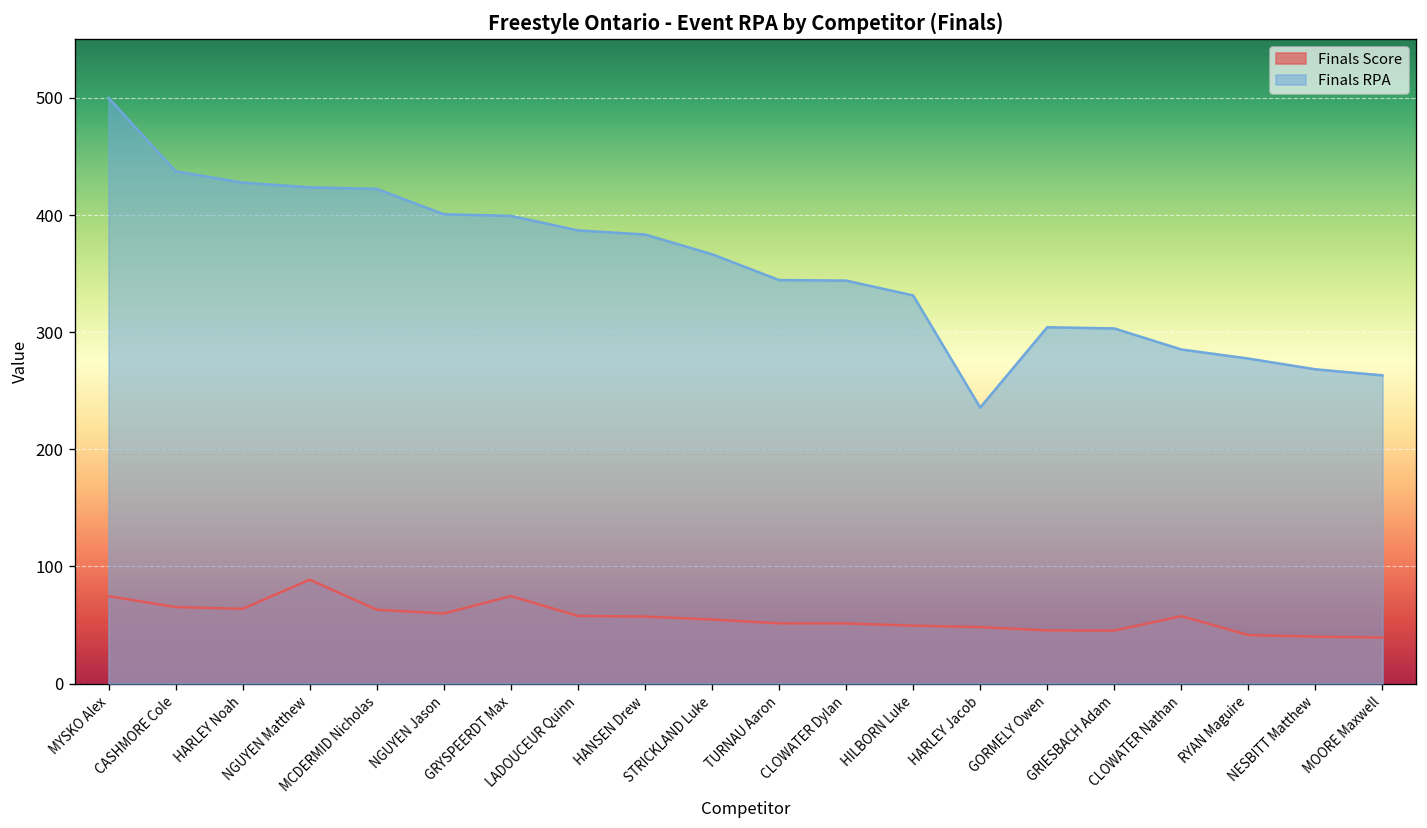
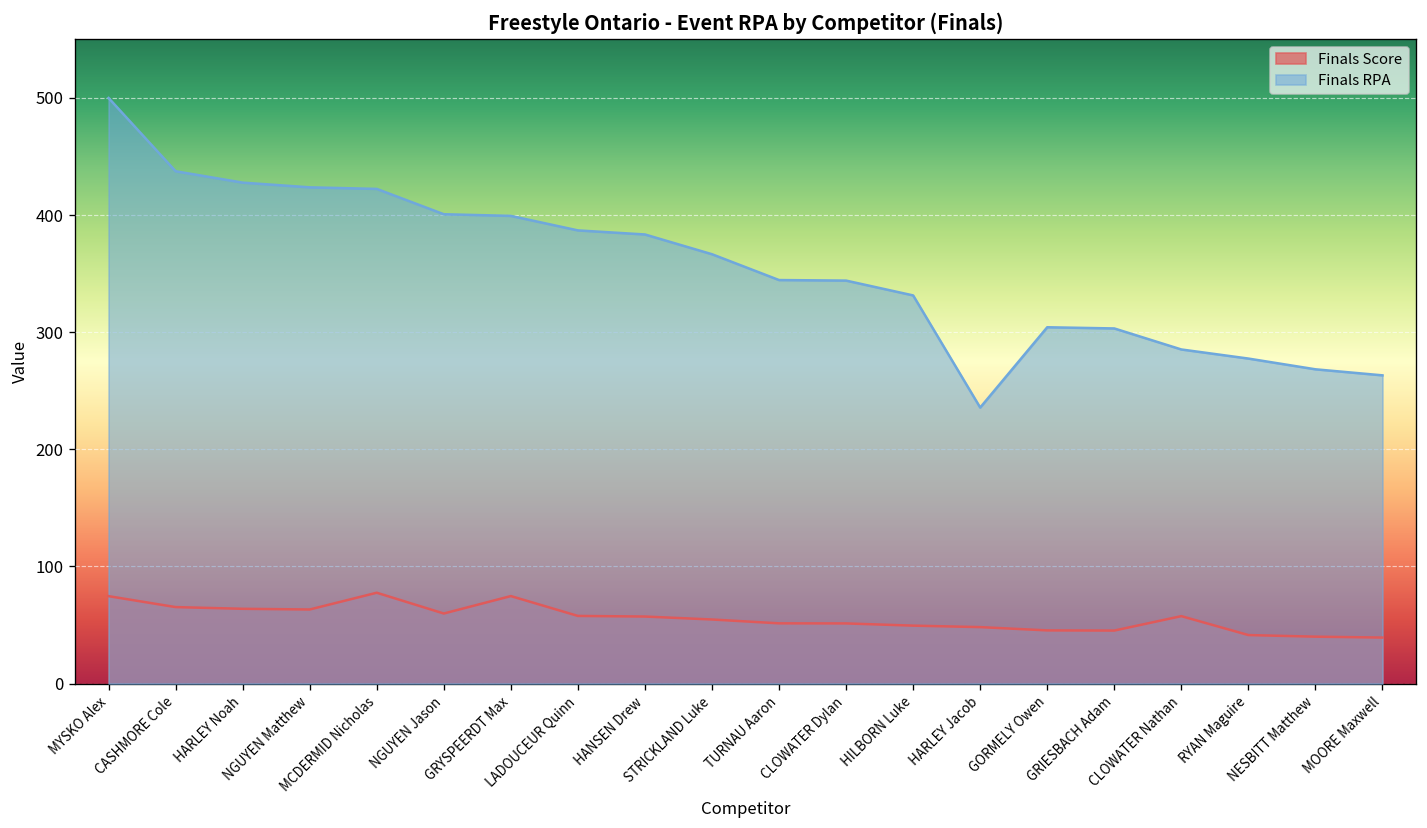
Finals Score, NGUYEN Matthew: 90 -> 60
Finals Score, MCDERMID Nicholas: 60 -> 80
